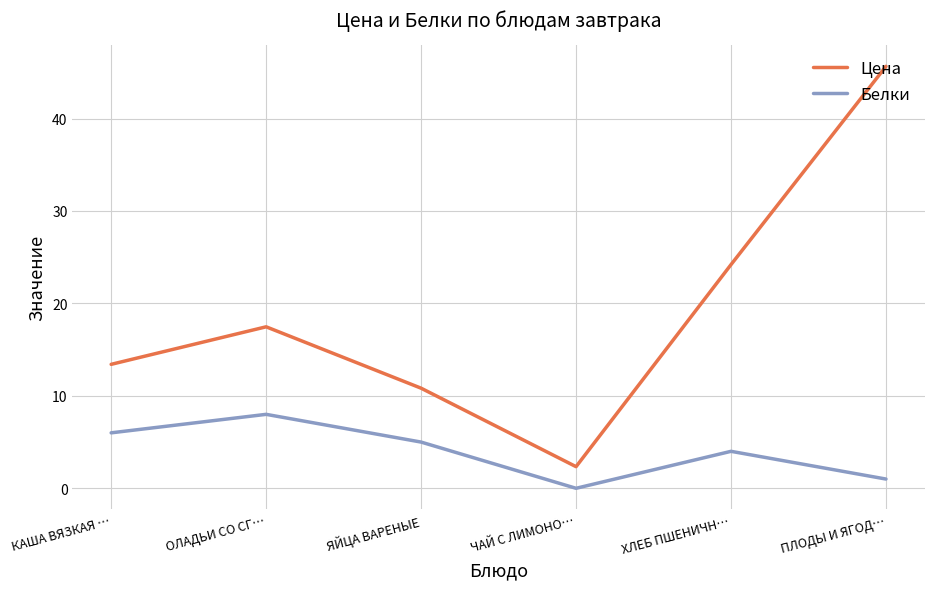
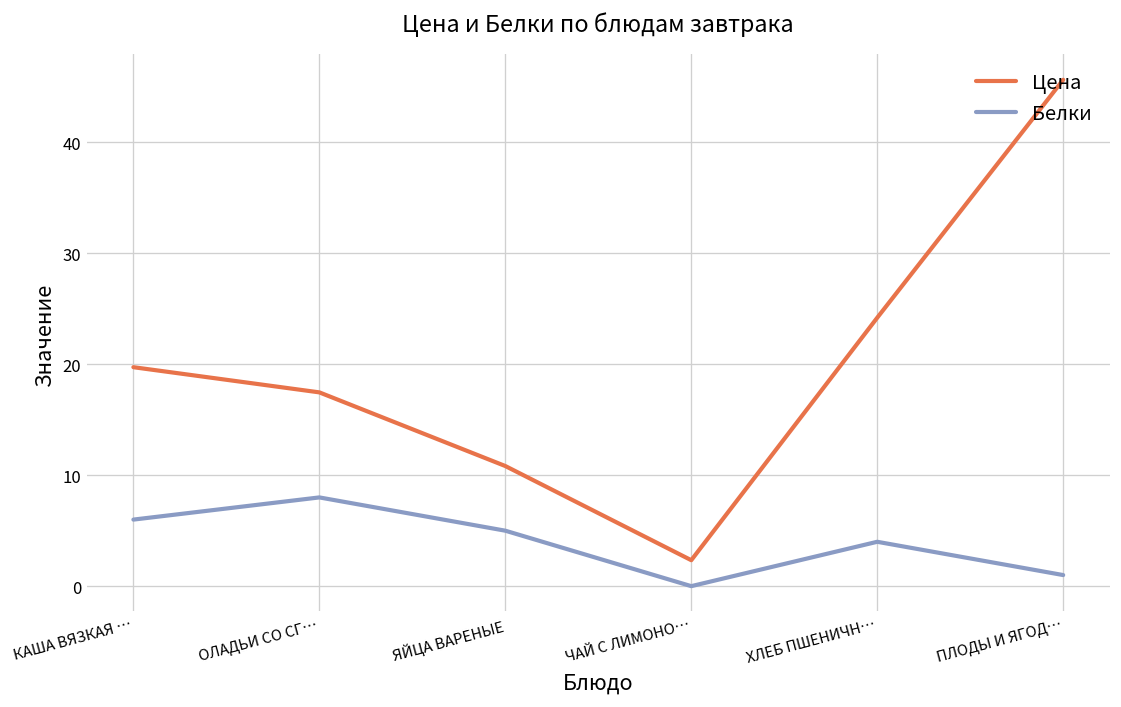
Цена, КАША ВЯЗКАЯ …: 13 -> 20
